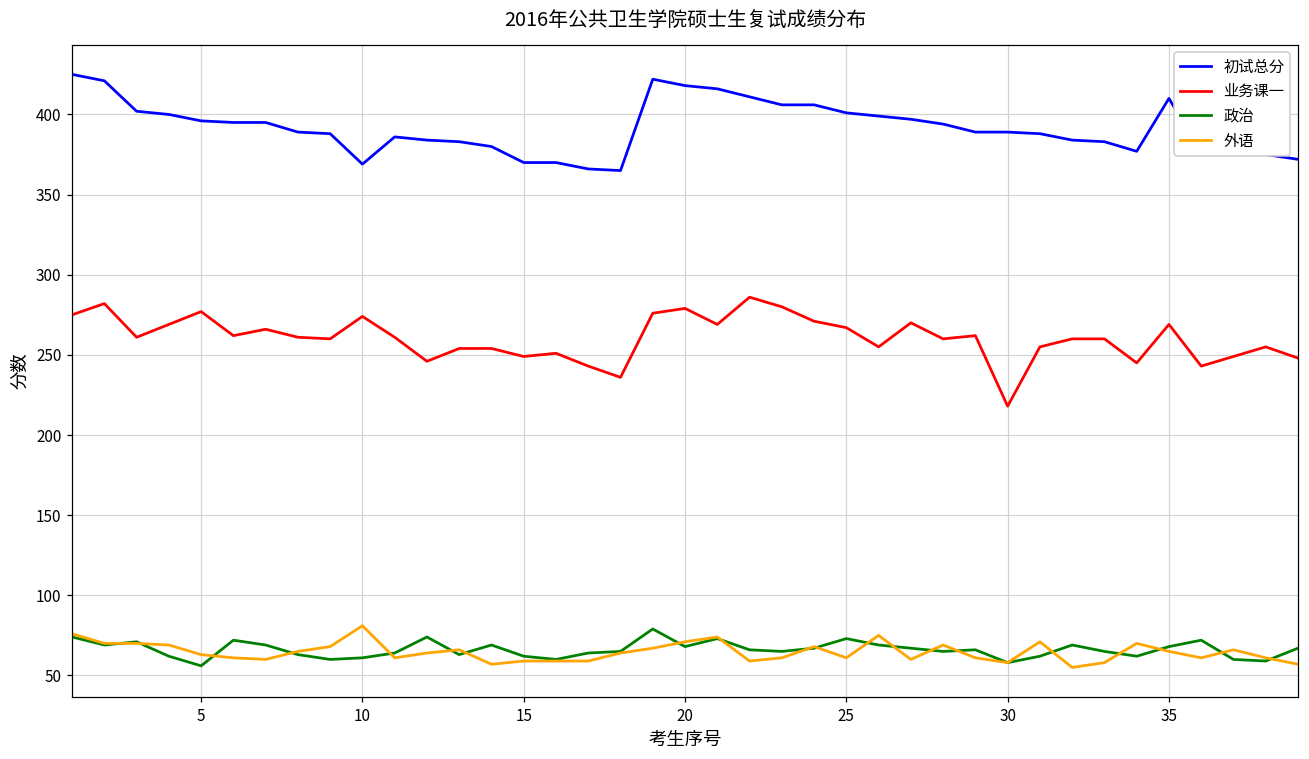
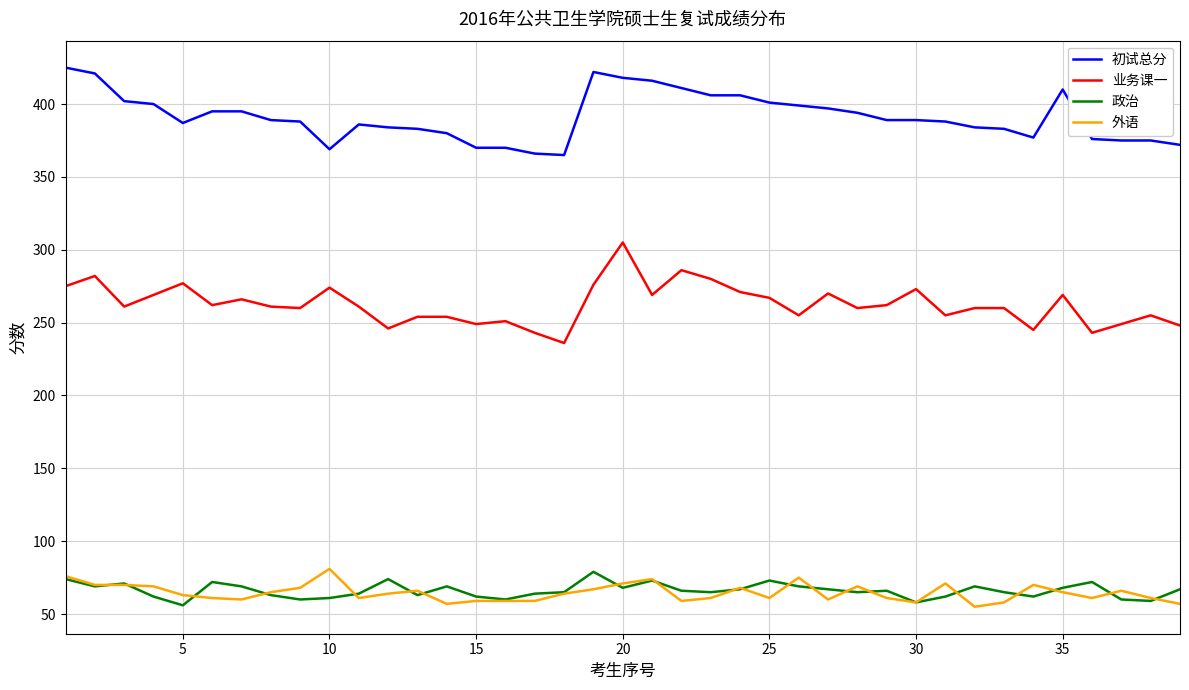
初试总分, 5: 396 -> 387
业务课一, 20: 279 -> 305
业务课一, 30: 218 -> 273
